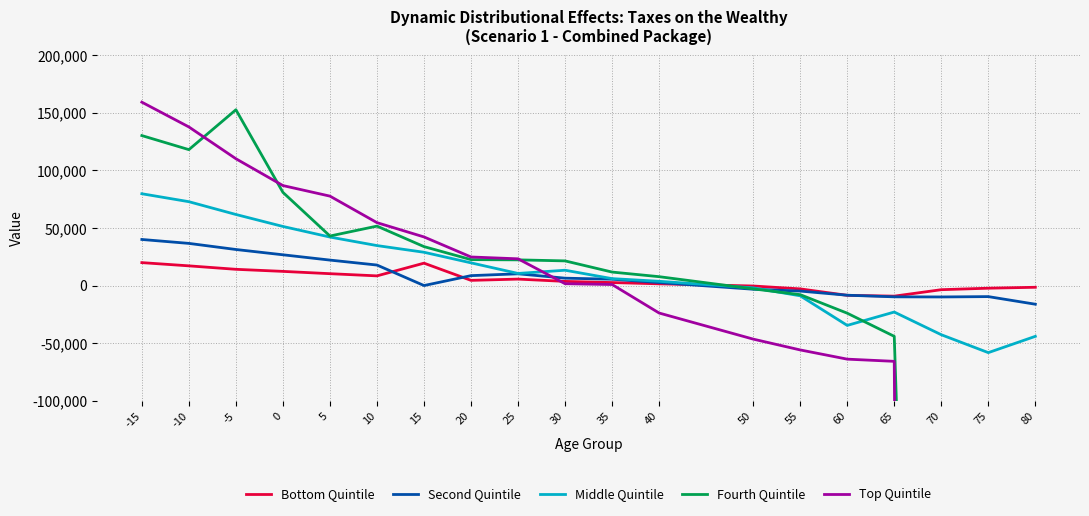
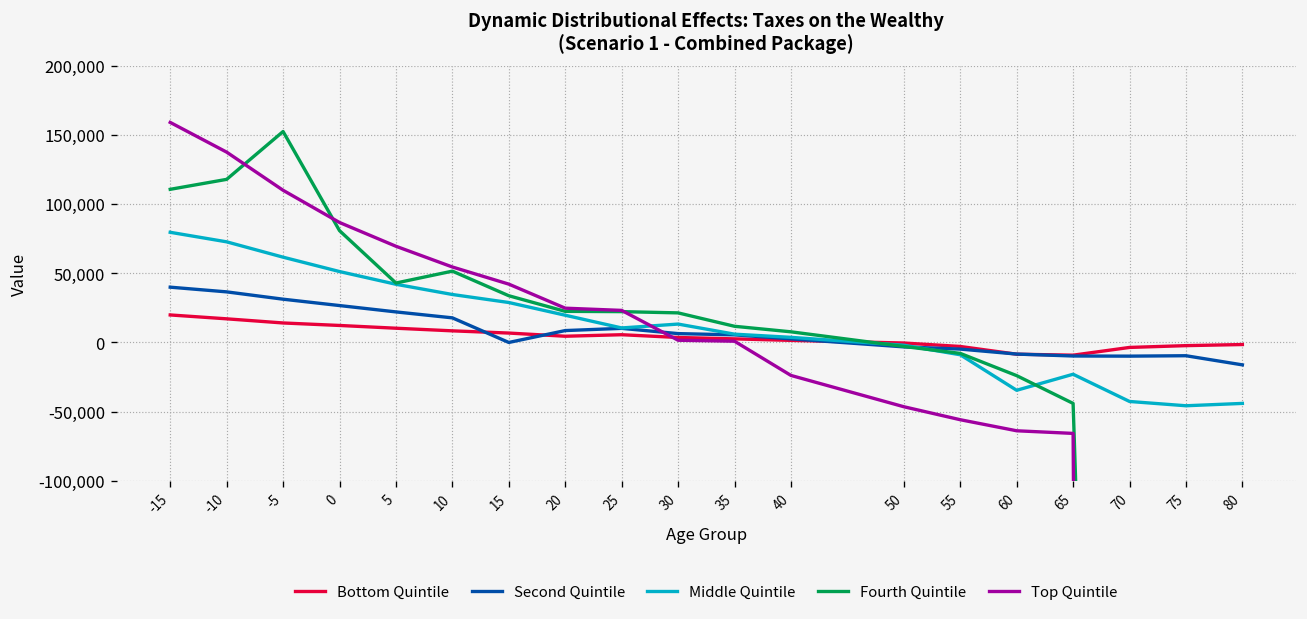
Fourth Quintile, -15: 130,000 -> 111,000
Top Quintile, 5: 78,000 -> 70,000
Bottom Quintile, 15: 19,000 -> 7,000
Middle Quintile, 75: -58,000 -> -46,000
